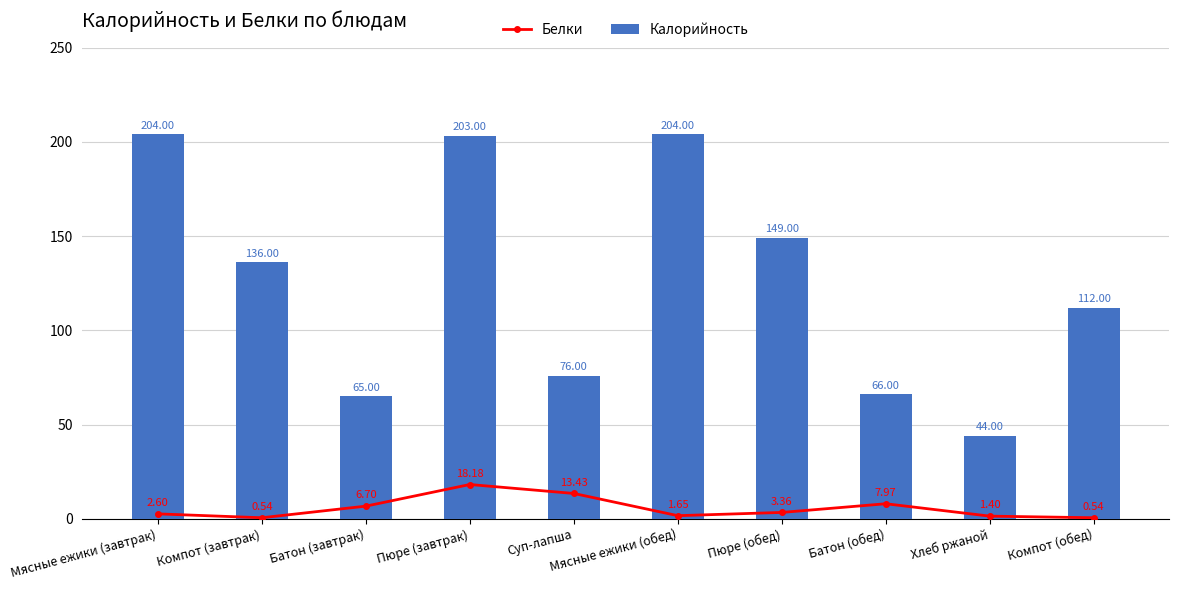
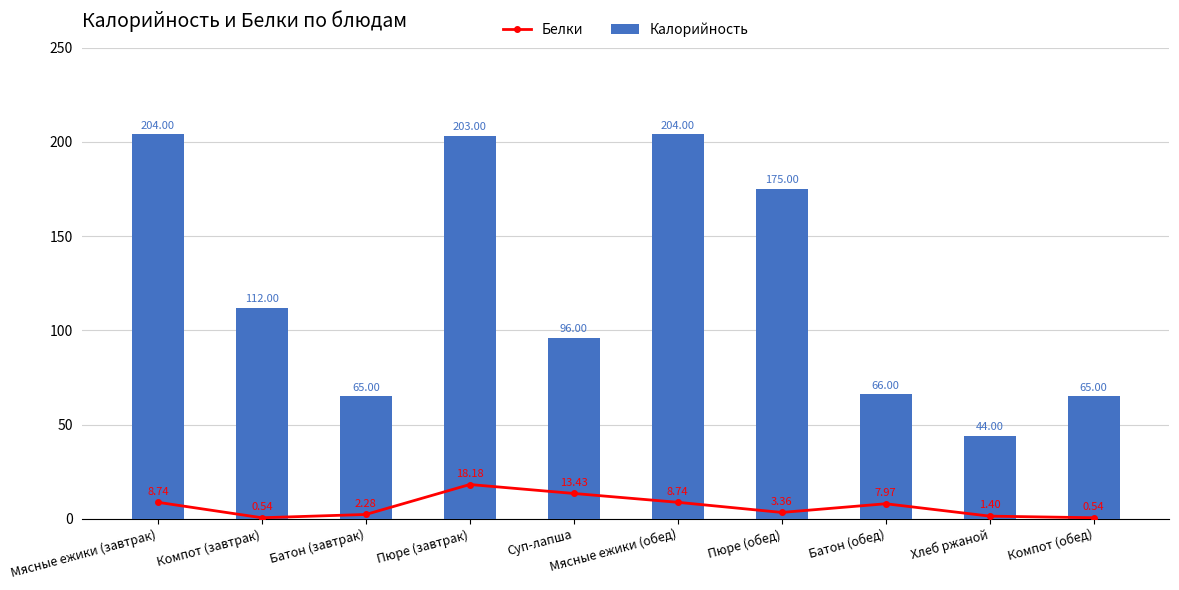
Белки, Мясные ежики (завтрак): 2.60 -> 8.74
Калорийность, Компот (завтрак): 136.00 -> 112.00
Белки, Батон (завтрак): 6.70 -> 2.28
Калорийность, Суп-лапша: 76.00 -> 96.00
Белки, Мясные ежики (обед): 1.65 -> 8.74
Калорийность, Пюре (обед): 149.00 -> 175.00
Калорийность, Компот (обед): 112.00 -> 65.00
